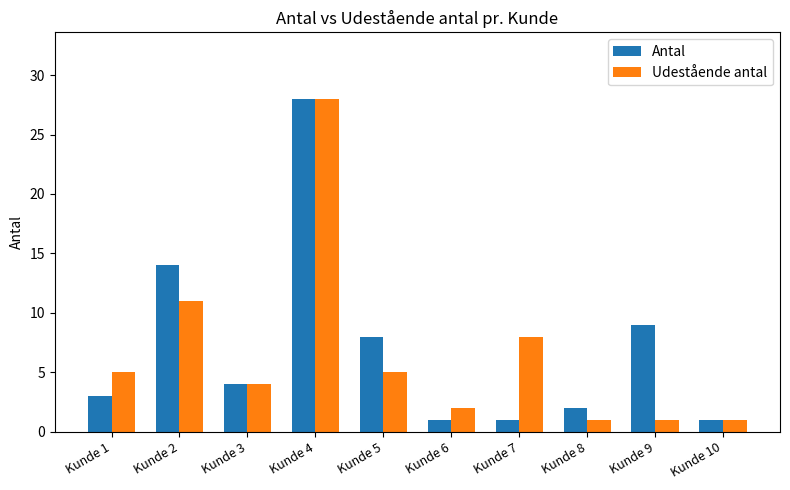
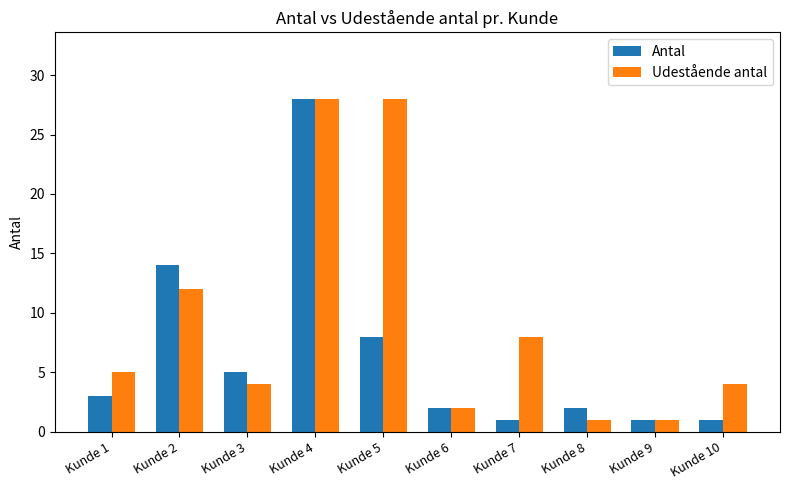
Udestående antal, Kunde 2: 11 -> 12
Antal, Kunde 3: 4 -> 5
Udestående antal, Kunde 5: 5 -> 28
Antal, Kunde 6: 1 -> 2
Antal, Kunde 9: 9 -> 1
Udestående antal, Kunde 10: 1 -> 4
